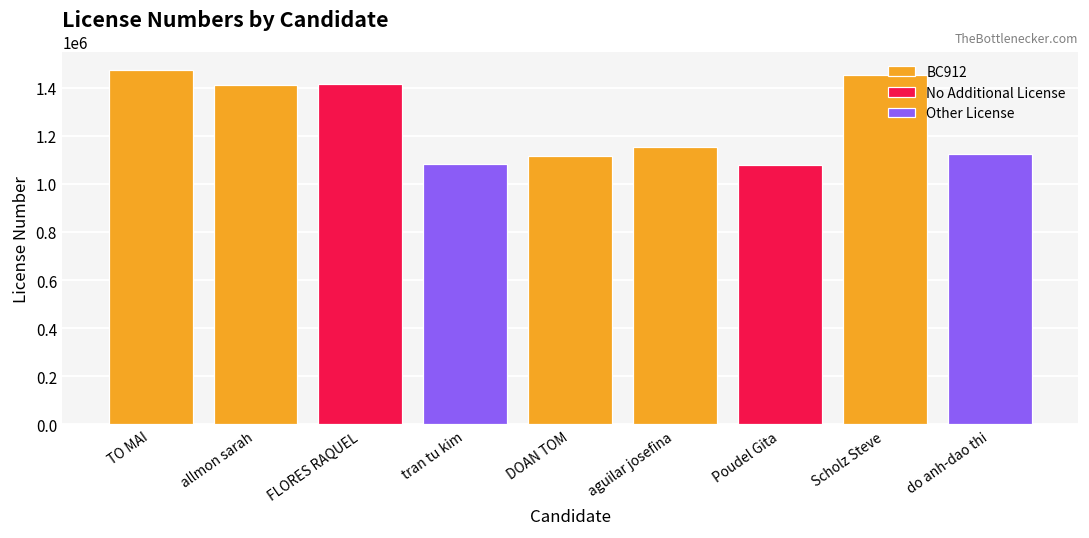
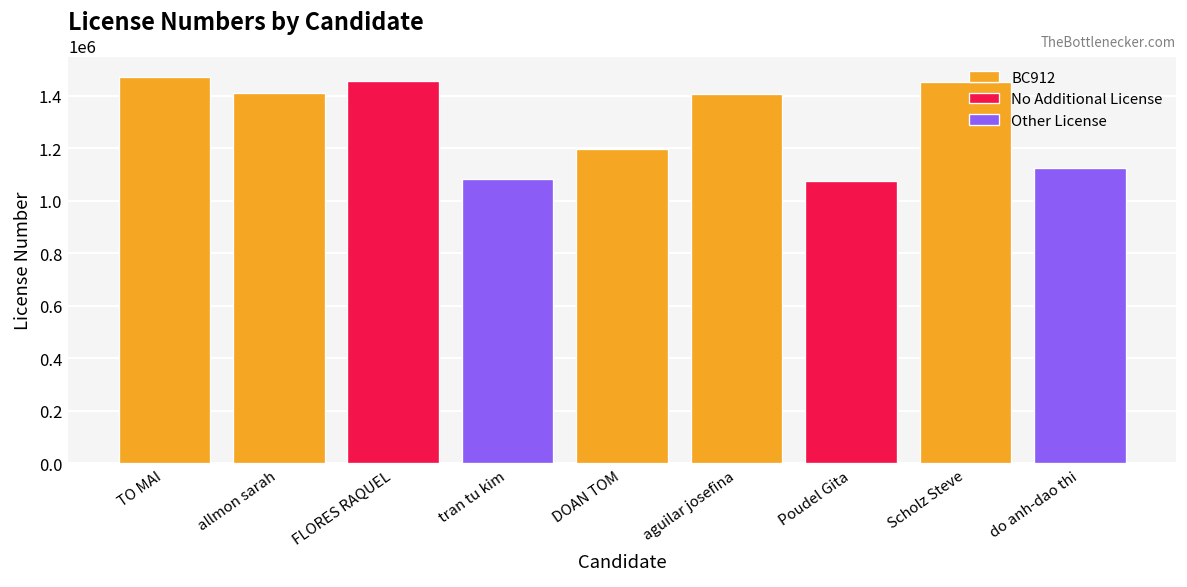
No Additional License, FLORES RAQUEL: 1410000 -> 1450000
BC912, DOAN TOM: 1110000 -> 1190000
BC912, aguilar josefina: 1150000 -> 1410000
